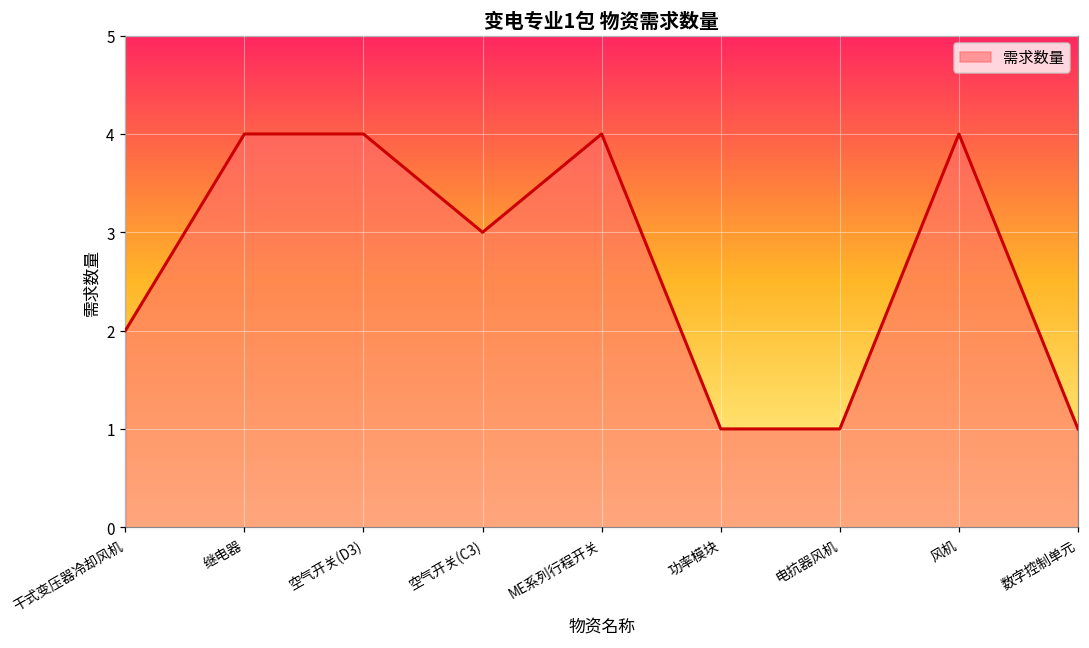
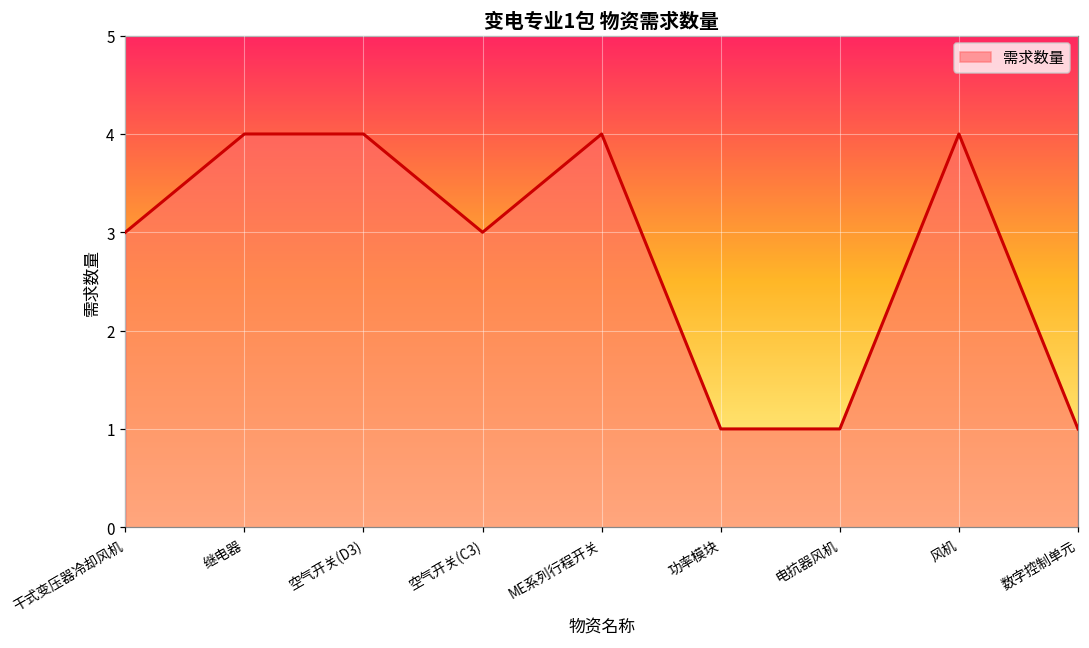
干式变压器冷却风机: 2 -> 3
